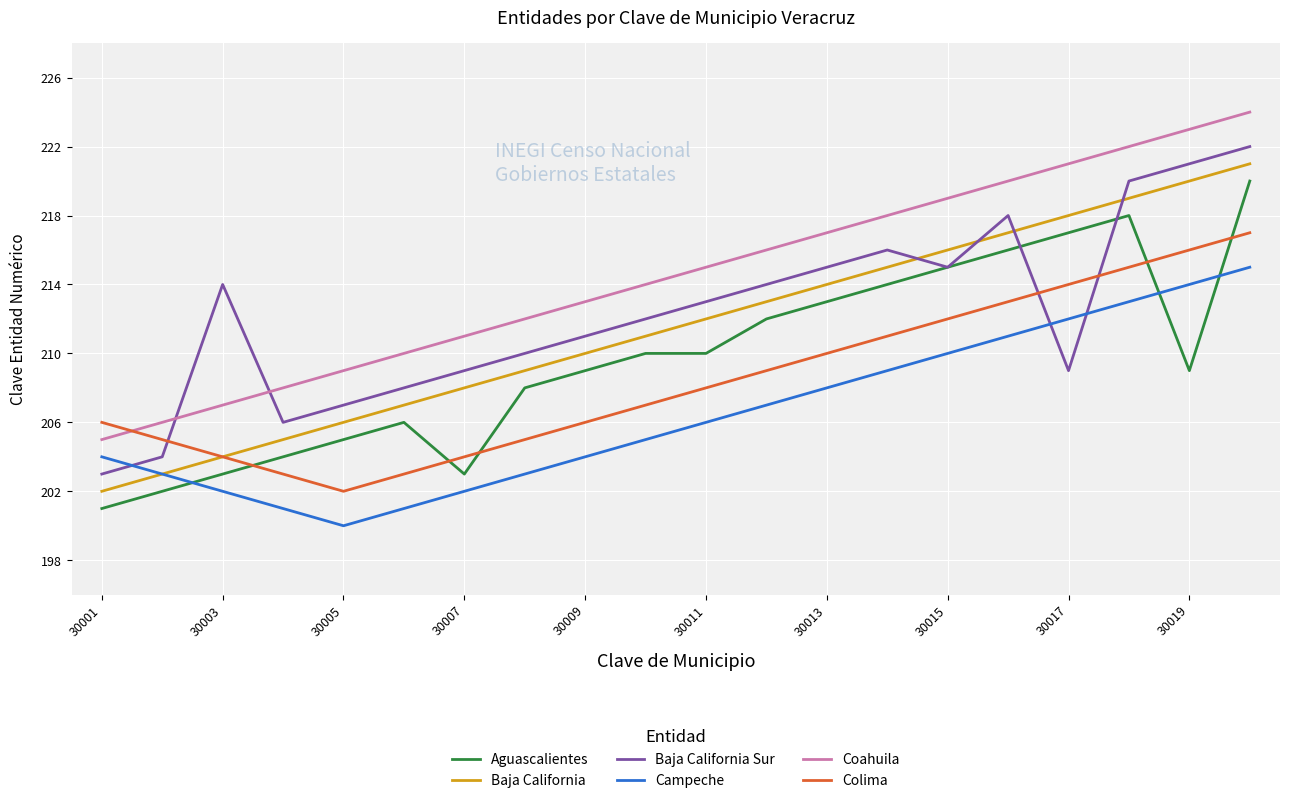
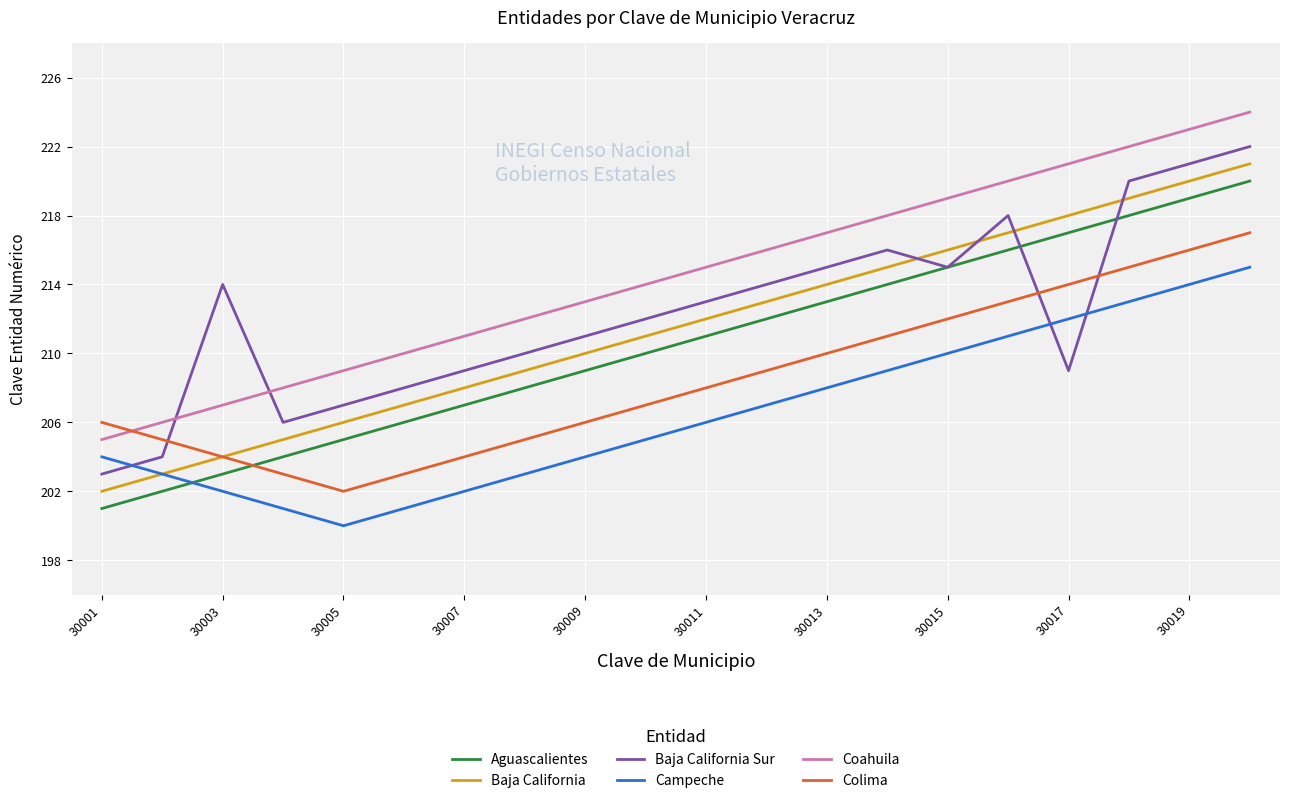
Aguascalientes, 30007: 203 -> 207
Aguascalientes, 30011: 210 -> 211
Aguascalientes, 30019: 209 -> 219
